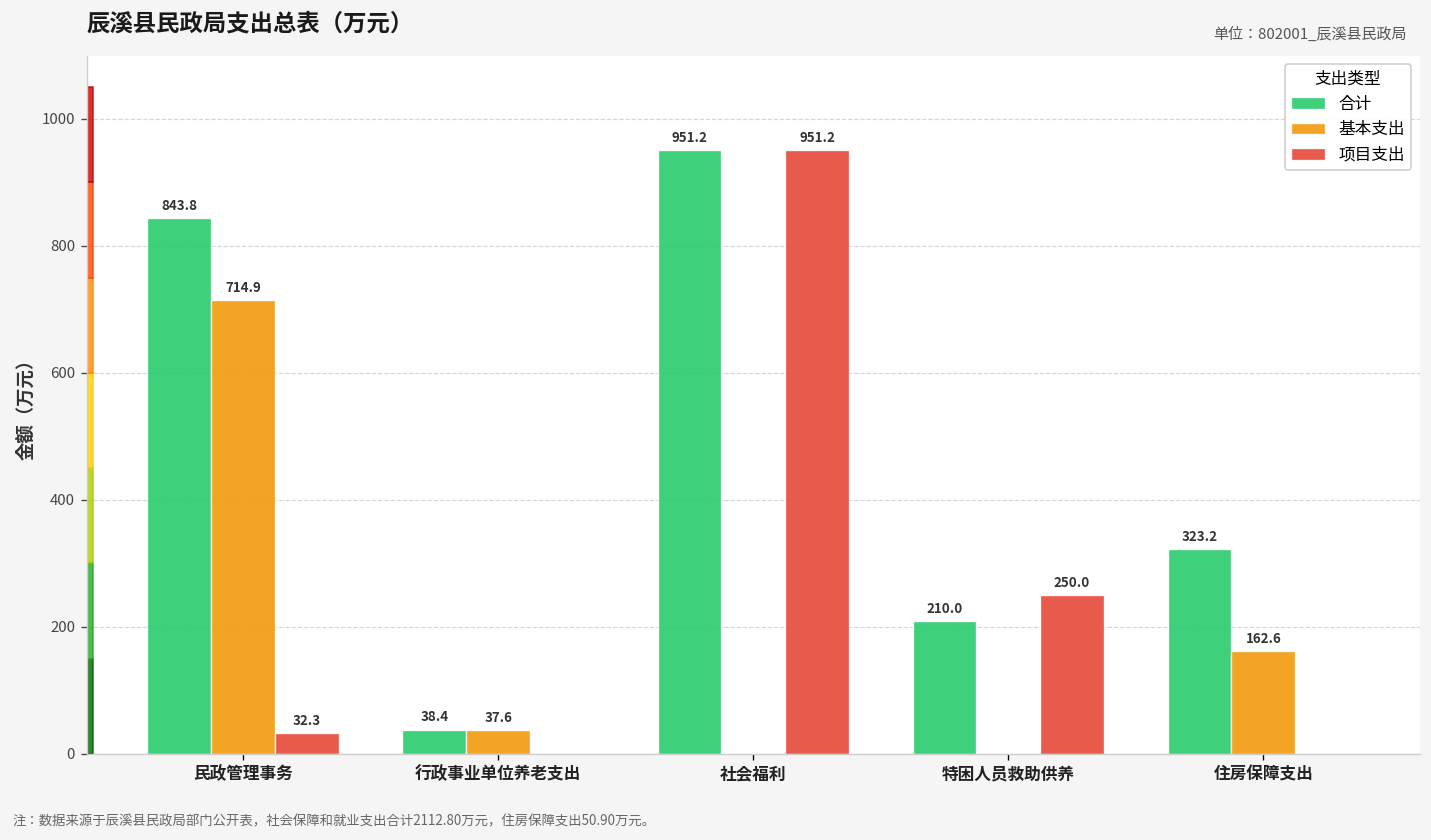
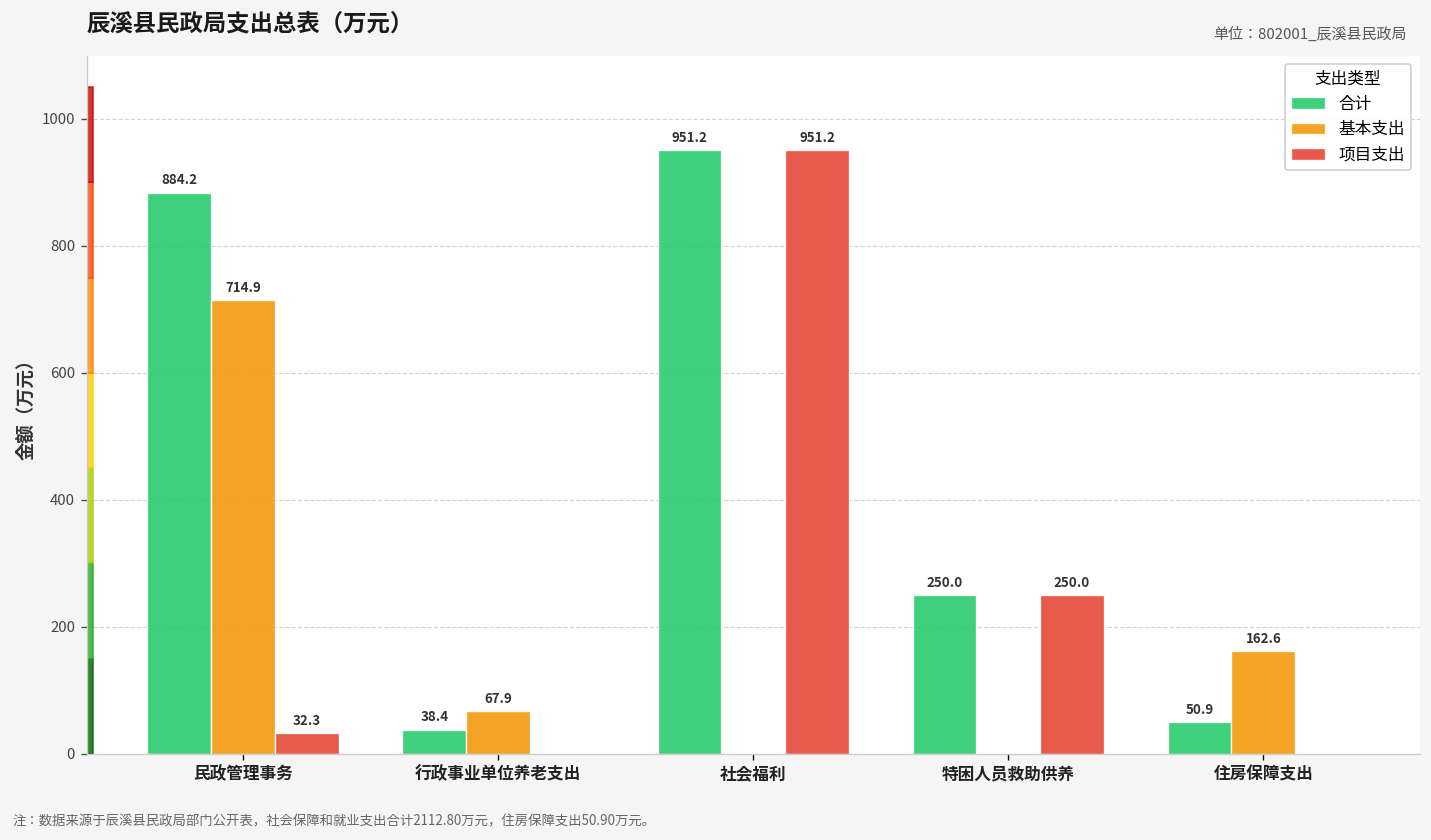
合计, 民政管理事务: 843.8 -> 884.2
基本支出, 行政事业单位养老支出: 37.6 -> 67.9
合计, 特困人员救助供养: 210.0 -> 250.0
合计, 住房保障支出: 323.2 -> 50.9
